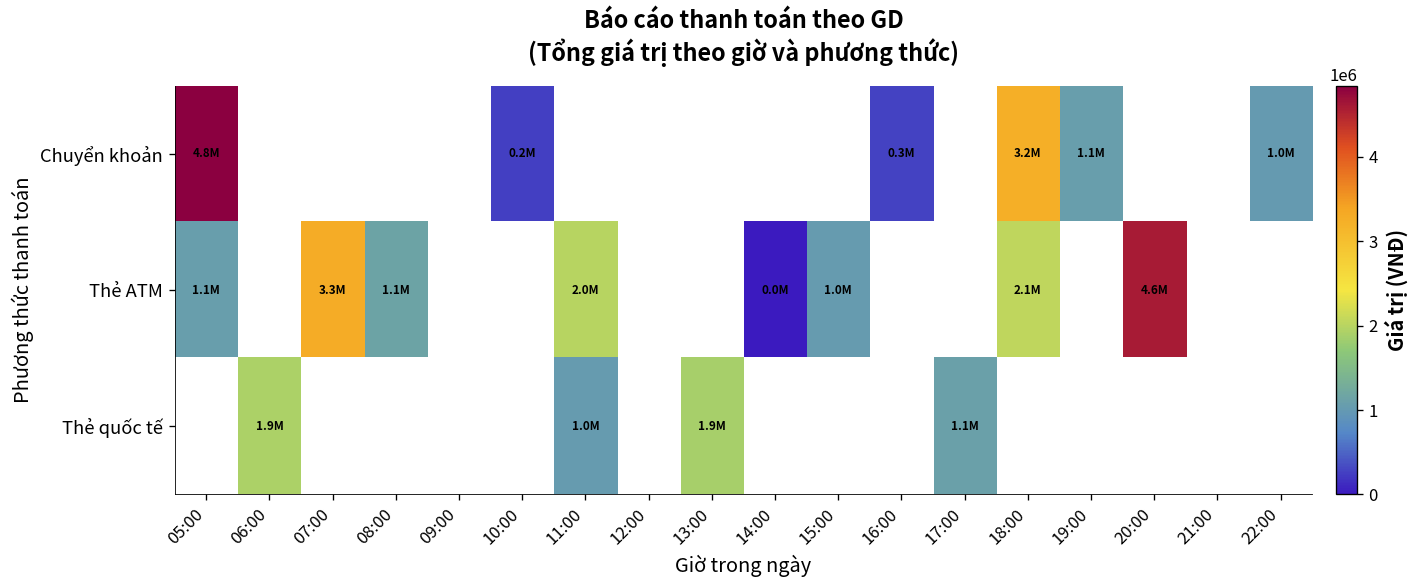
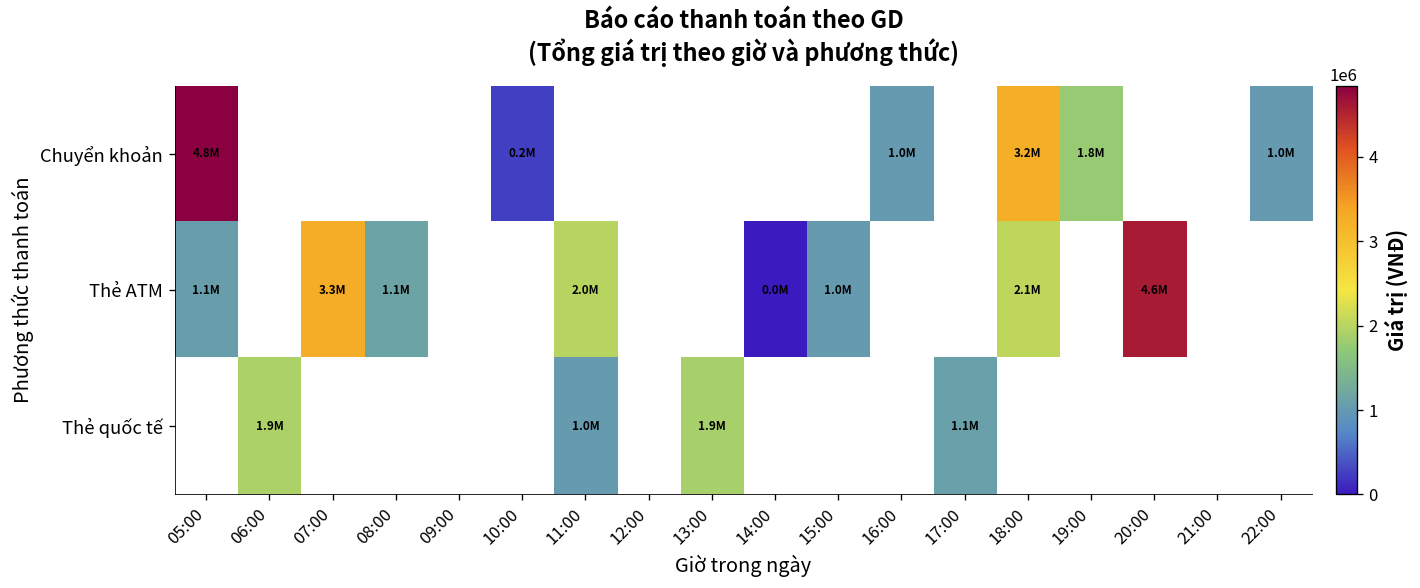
Chuyển khoản, 16:00: 0.3M -> 1.0M
Chuyển khoản, 19:00: 1.1M -> 1.8M
